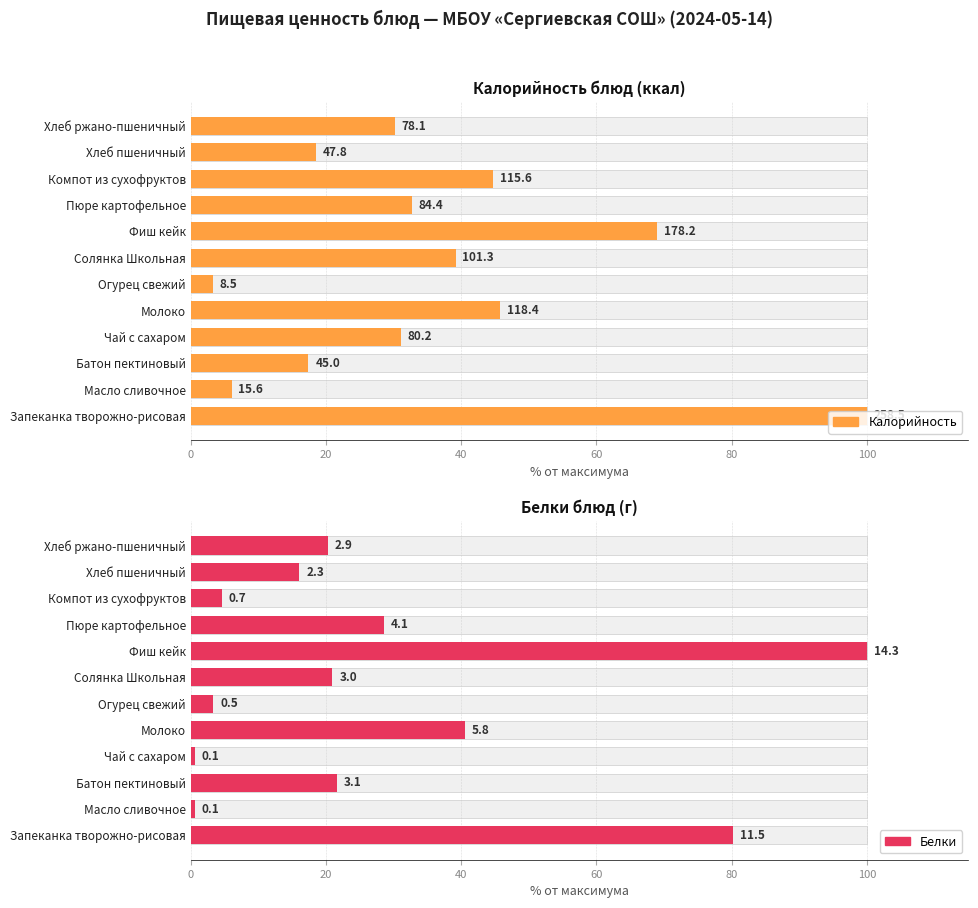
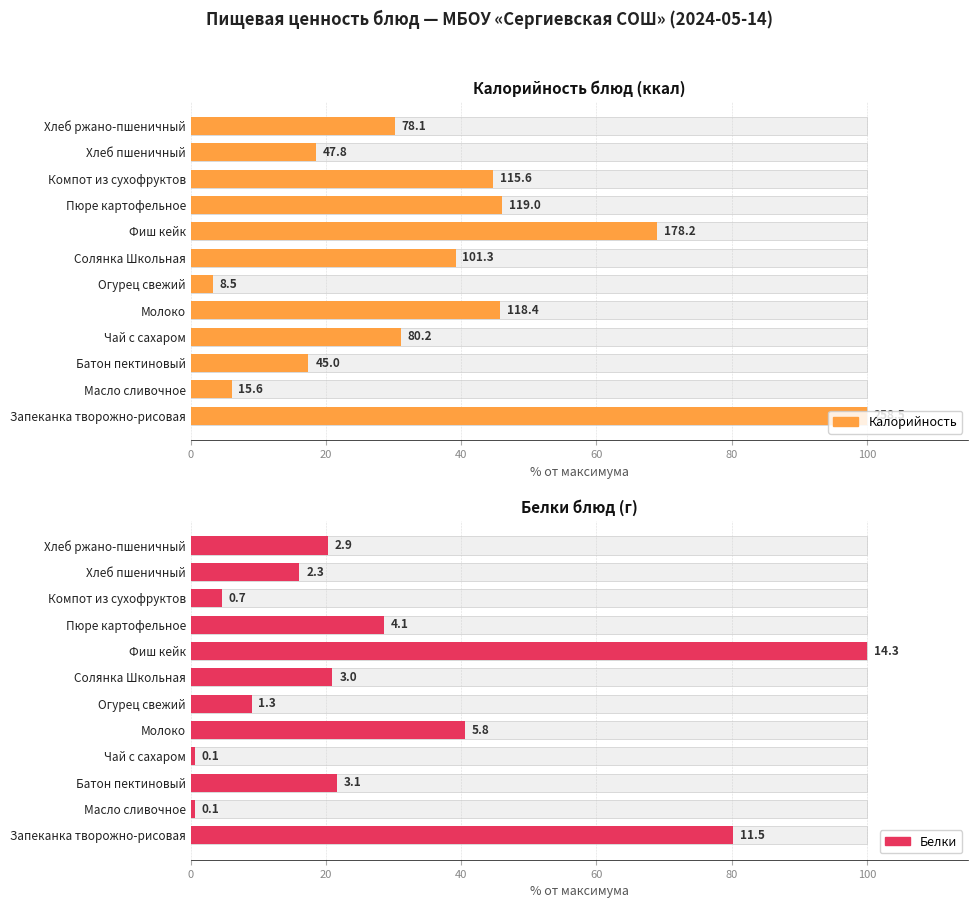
Калорийность блюд (ккал), Калорийность, Пюре картофельное: 84.4 -> 119.0
Белки блюд (г), Белки, Огурец свежий: 0.5 -> 1.3
